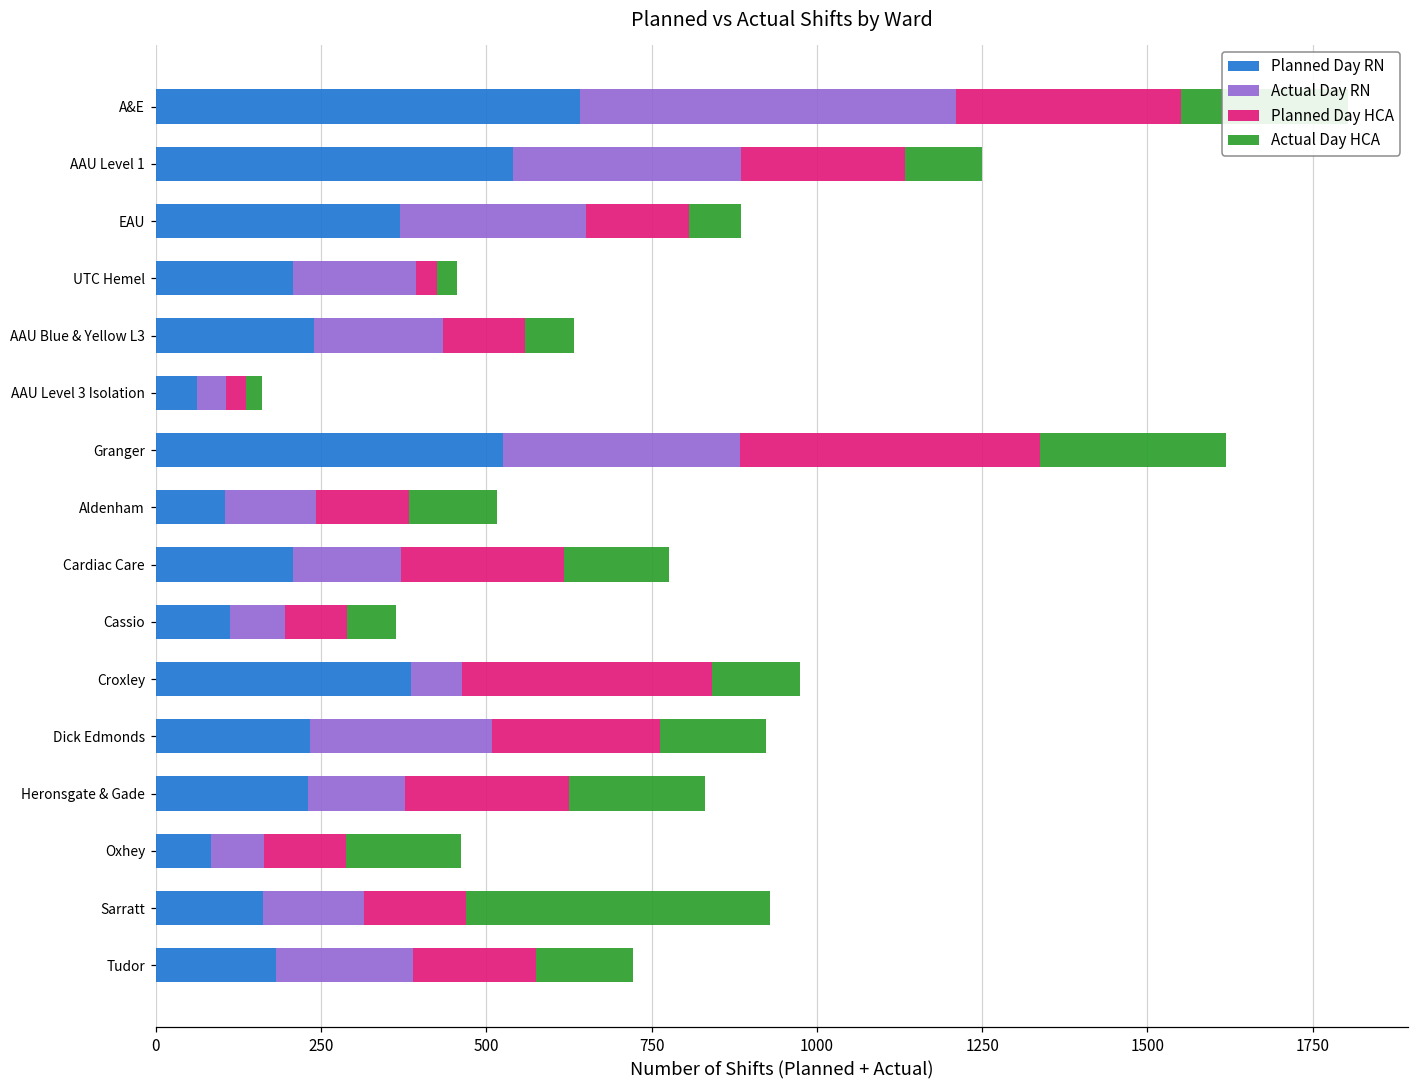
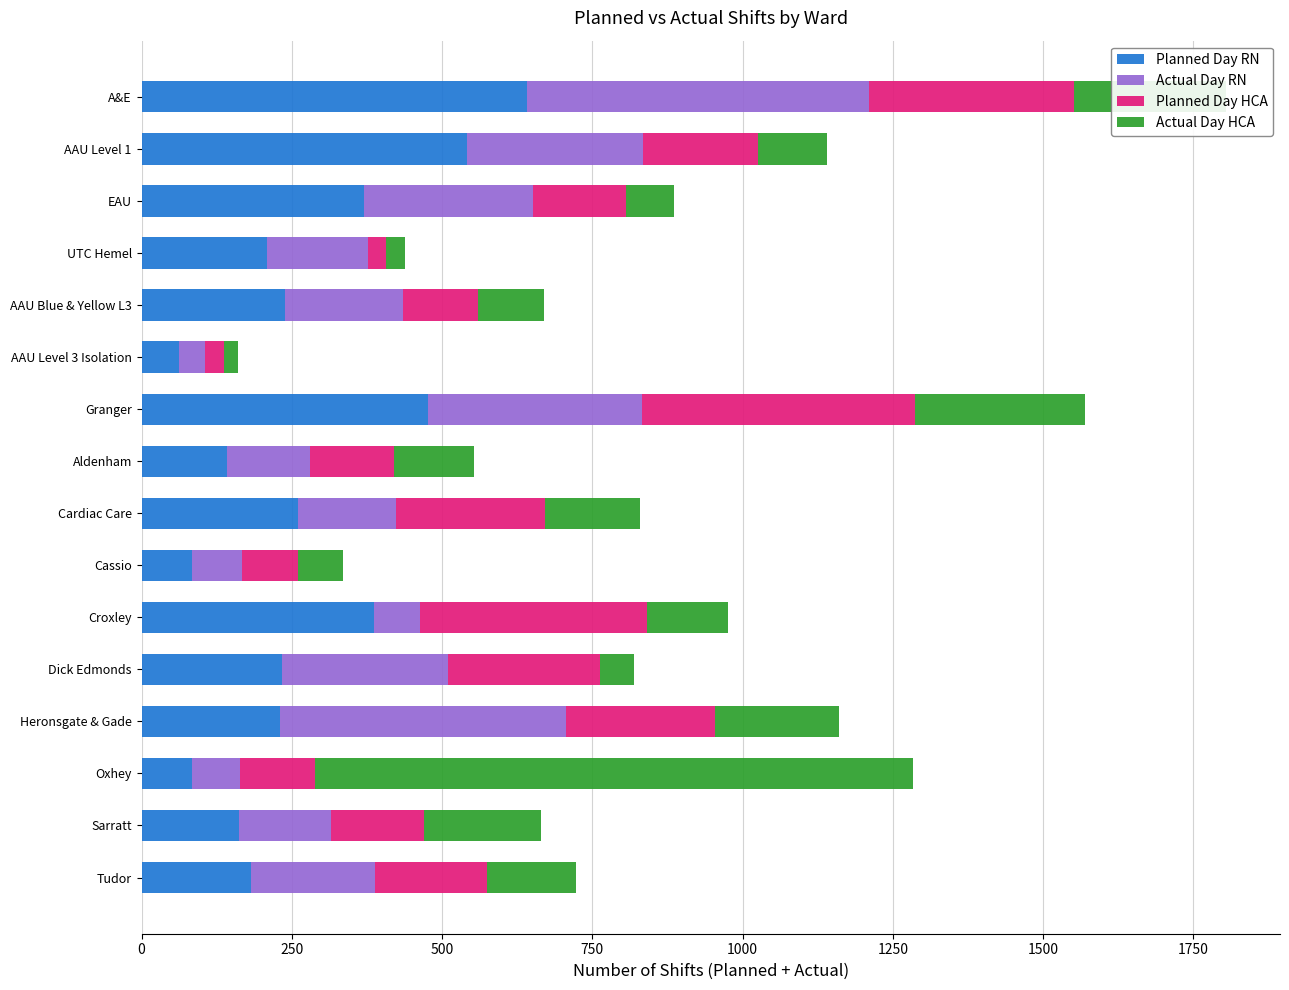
Actual Day RN, AAU Level 1: 350 -> 290
Planned Day HCA, AAU Level 1: 250 -> 190
Actual Day RN, UTC Hemel: 190 -> 170
Actual Day HCA, AAU Blue & Yellow L3: 70 -> 110
Planned Day RN, Granger: 530 -> 480
Planned Day RN, Aldenham: 110 -> 140
Planned Day RN, Cardiac Care: 210 -> 260
Planned Day RN, Cassio: 110 -> 80
Actual Day HCA, Dick Edmonds: 160 -> 60
Actual Day RN, Heronsgate & Gade: 150 -> 480
Actual Day HCA, Oxhey: 170 -> 1000
Actual Day HCA, Sarratt: 460 -> 200
